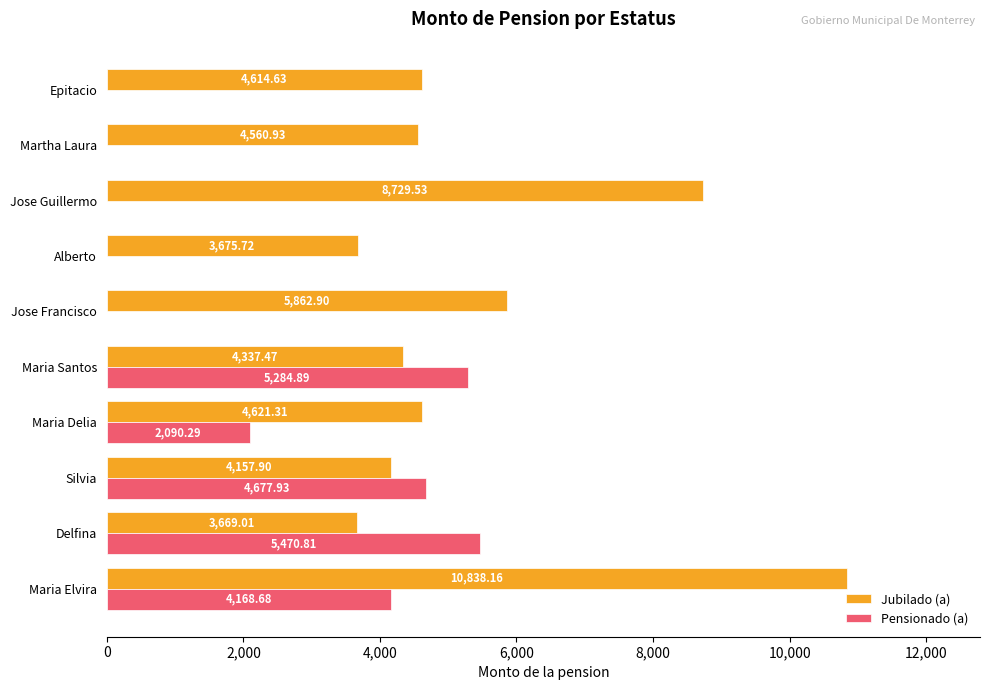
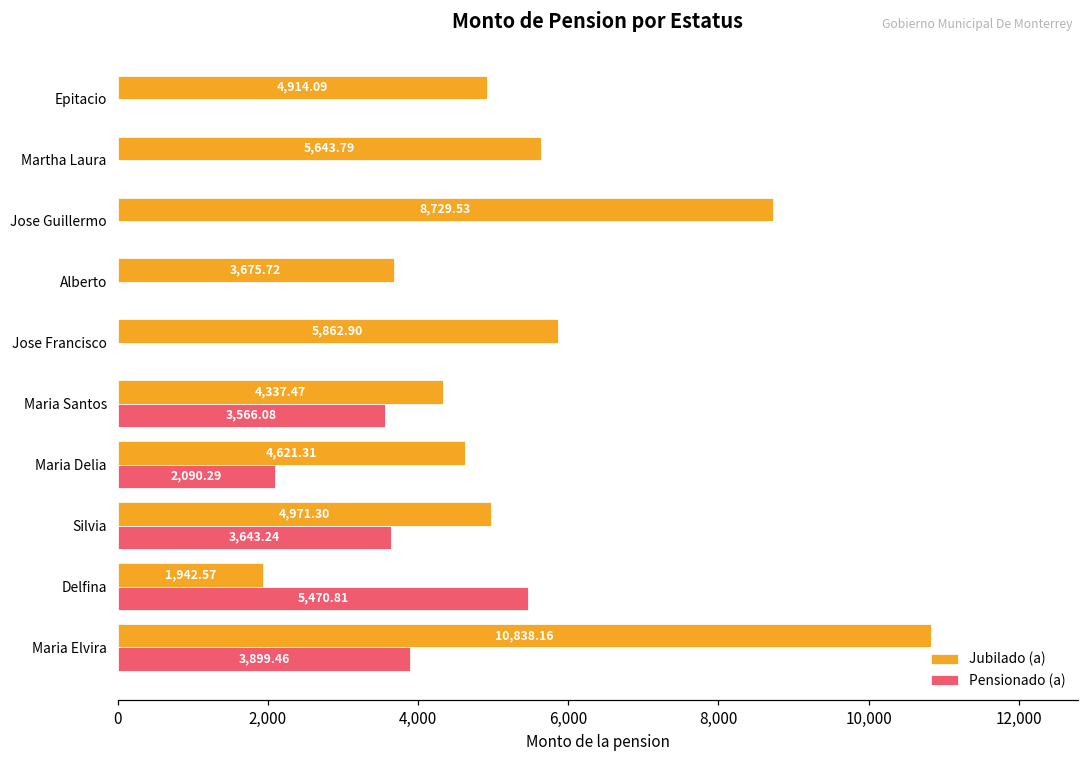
Jubilado (a), Epitacio: 4,614.63 -> 4,914.09
Jubilado (a), Martha Laura: 4,560.93 -> 5,643.79
Pensionado (a), Maria Santos: 5,284.89 -> 3,566.08
Jubilado (a), Silvia: 4,157.90 -> 4,971.30
Pensionado (a), Silvia: 4,677.93 -> 3,643.24
Jubilado (a), Delfina: 3,669.01 -> 1,942.57
Pensionado (a), Maria Elvira: 4,168.68 -> 3,899.46
